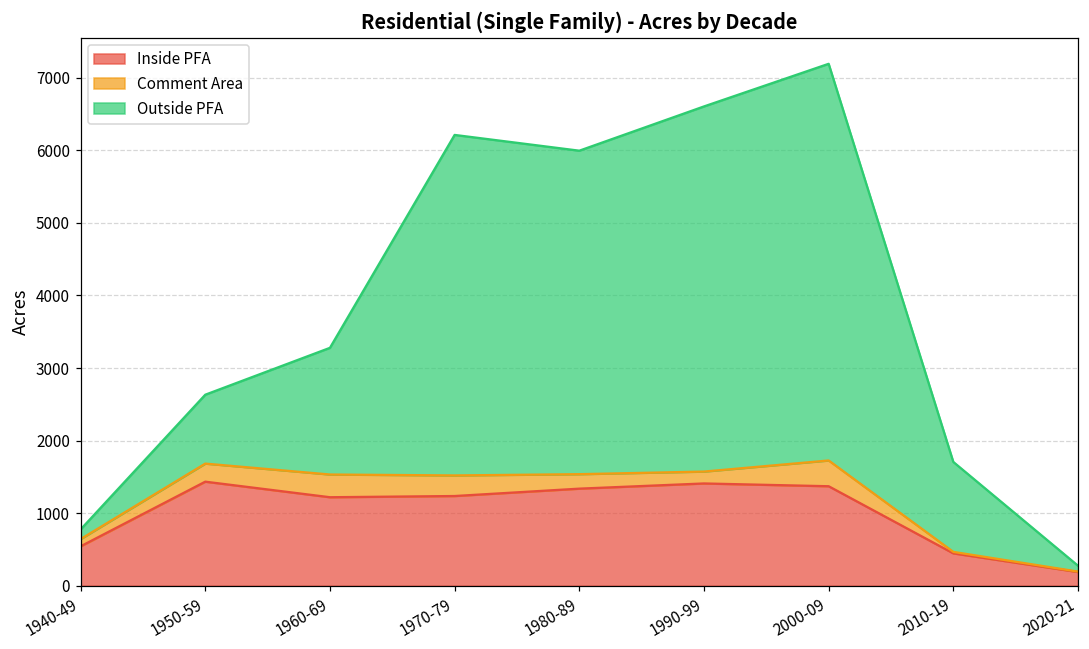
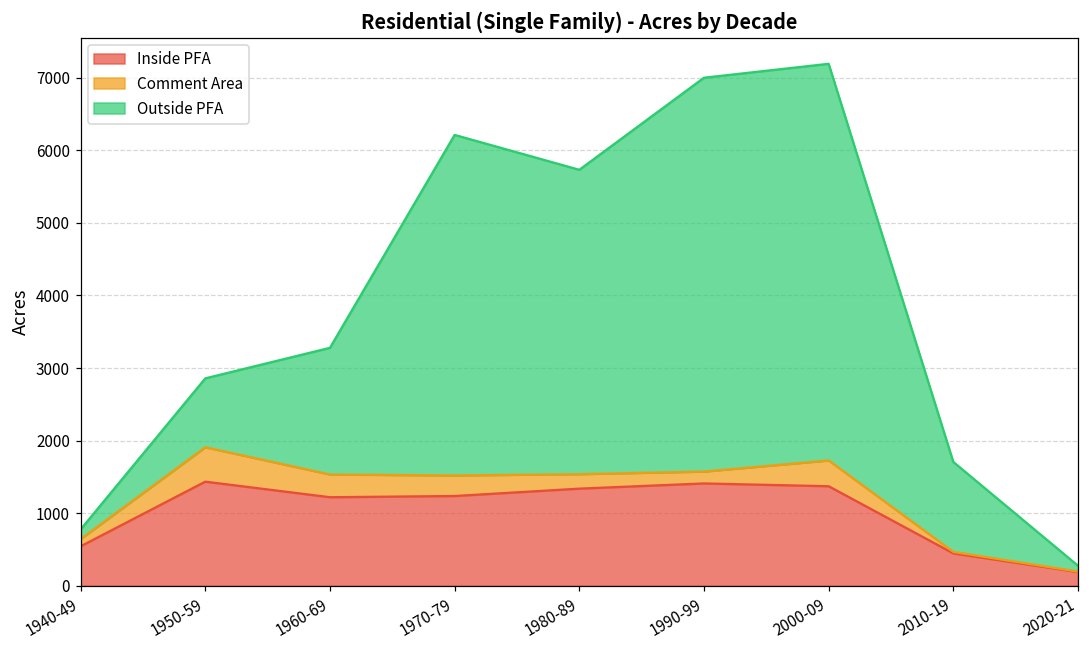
Comment Area, 1950-59: 200 -> 500
Outside PFA, 1980-89: 4500 -> 4200
Outside PFA, 1990-99: 5000 -> 5400
